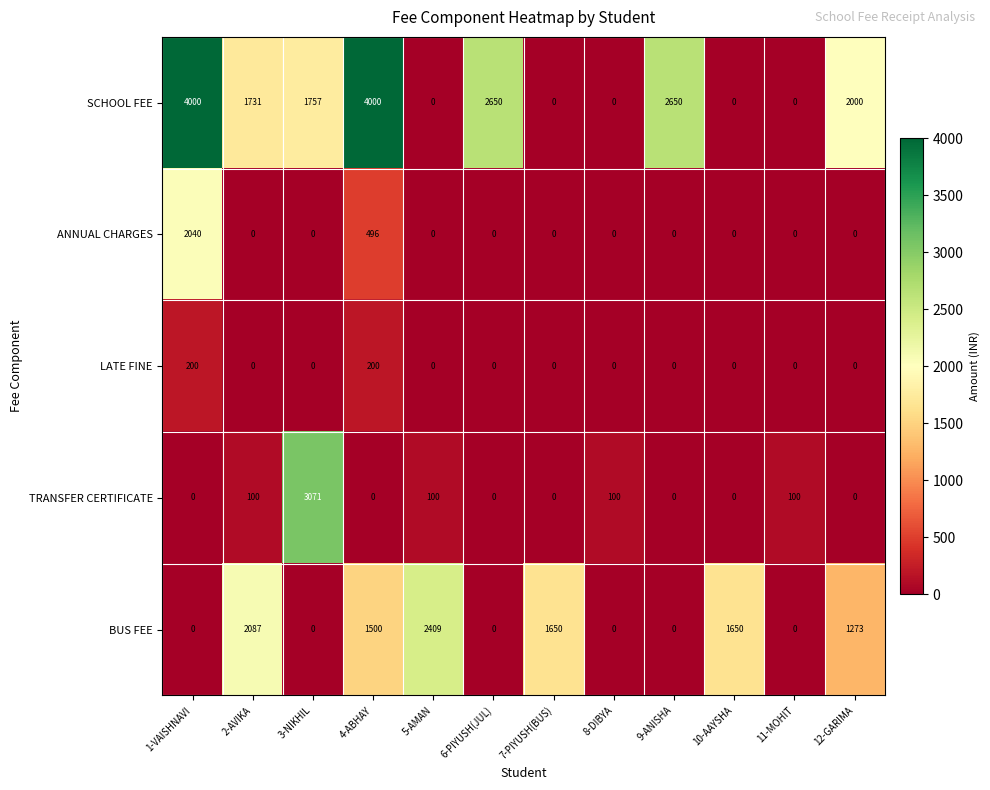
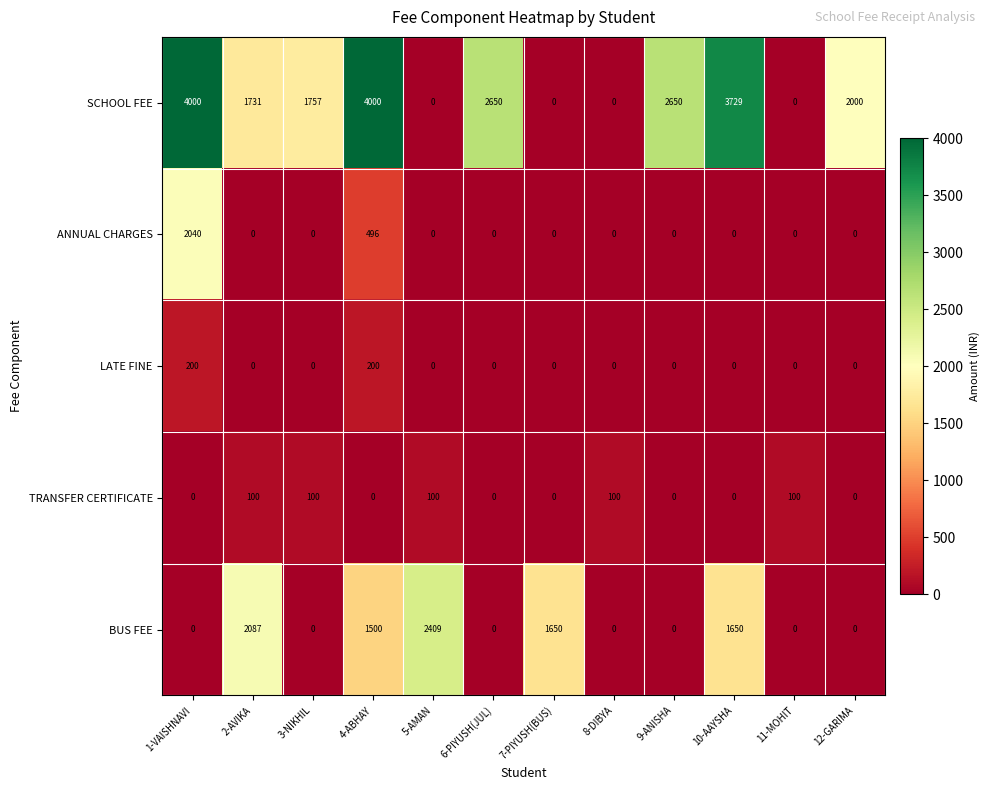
SCHOOL FEE, 10-AAYSHA: 0 -> 3729
TRANSFER CERTIFICATE, 3-NIKHIL: 3071 -> 100
BUS FEE, 12-GARIMA: 1273 -> 0
